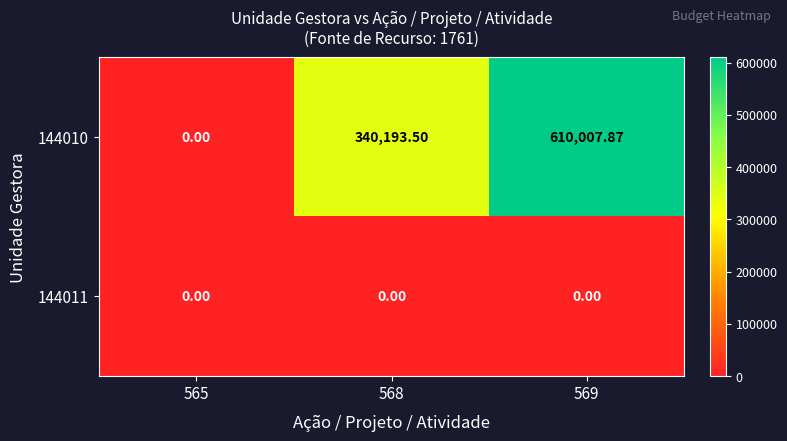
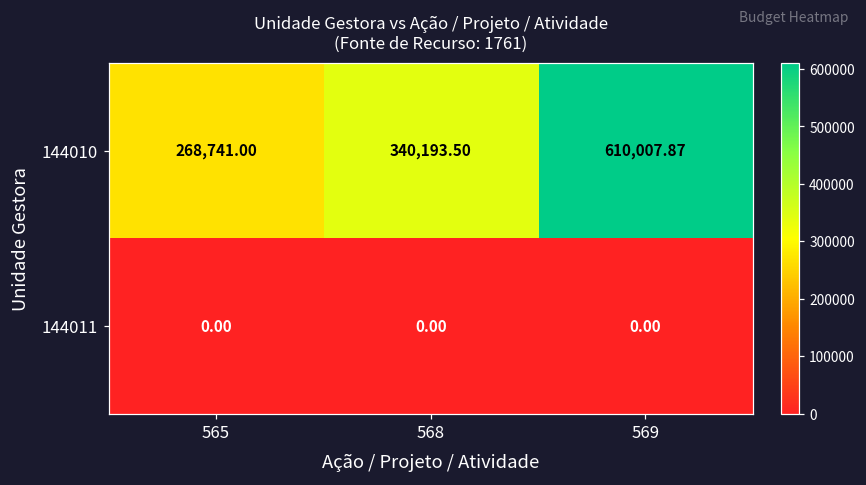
144010, 565: 0.00 -> 268,741.00
